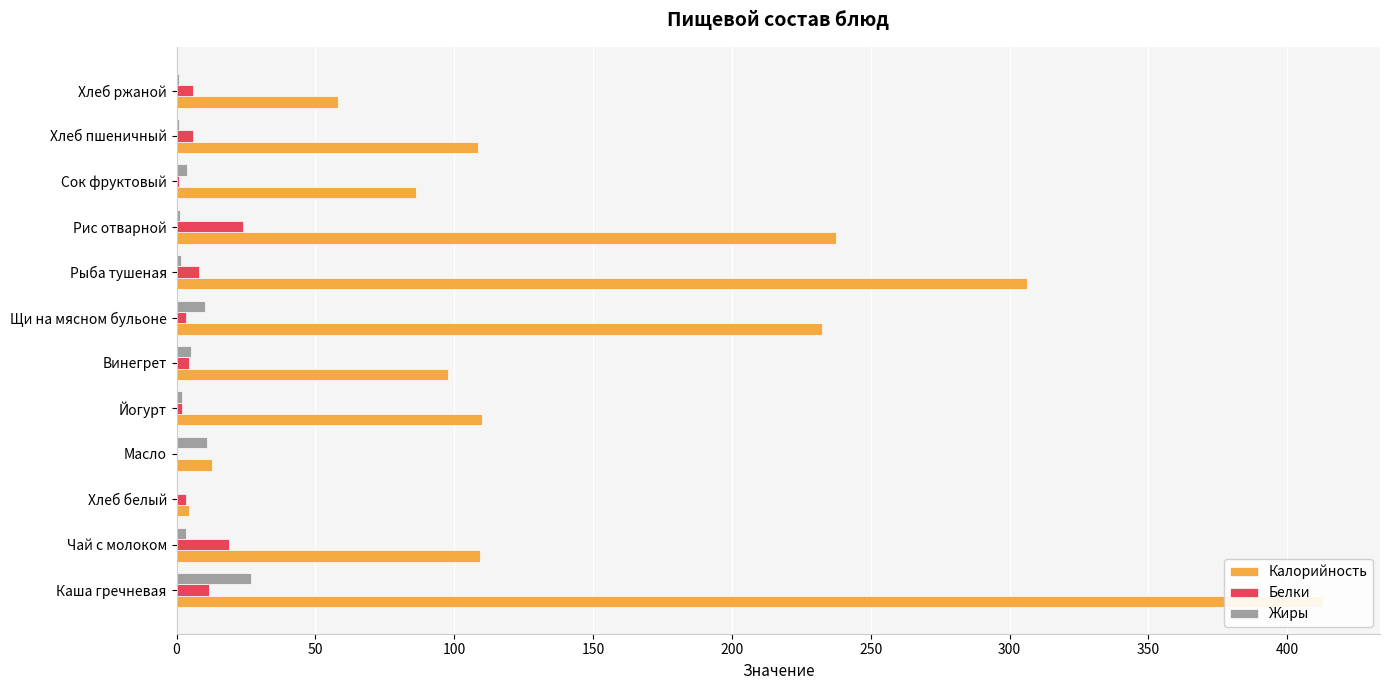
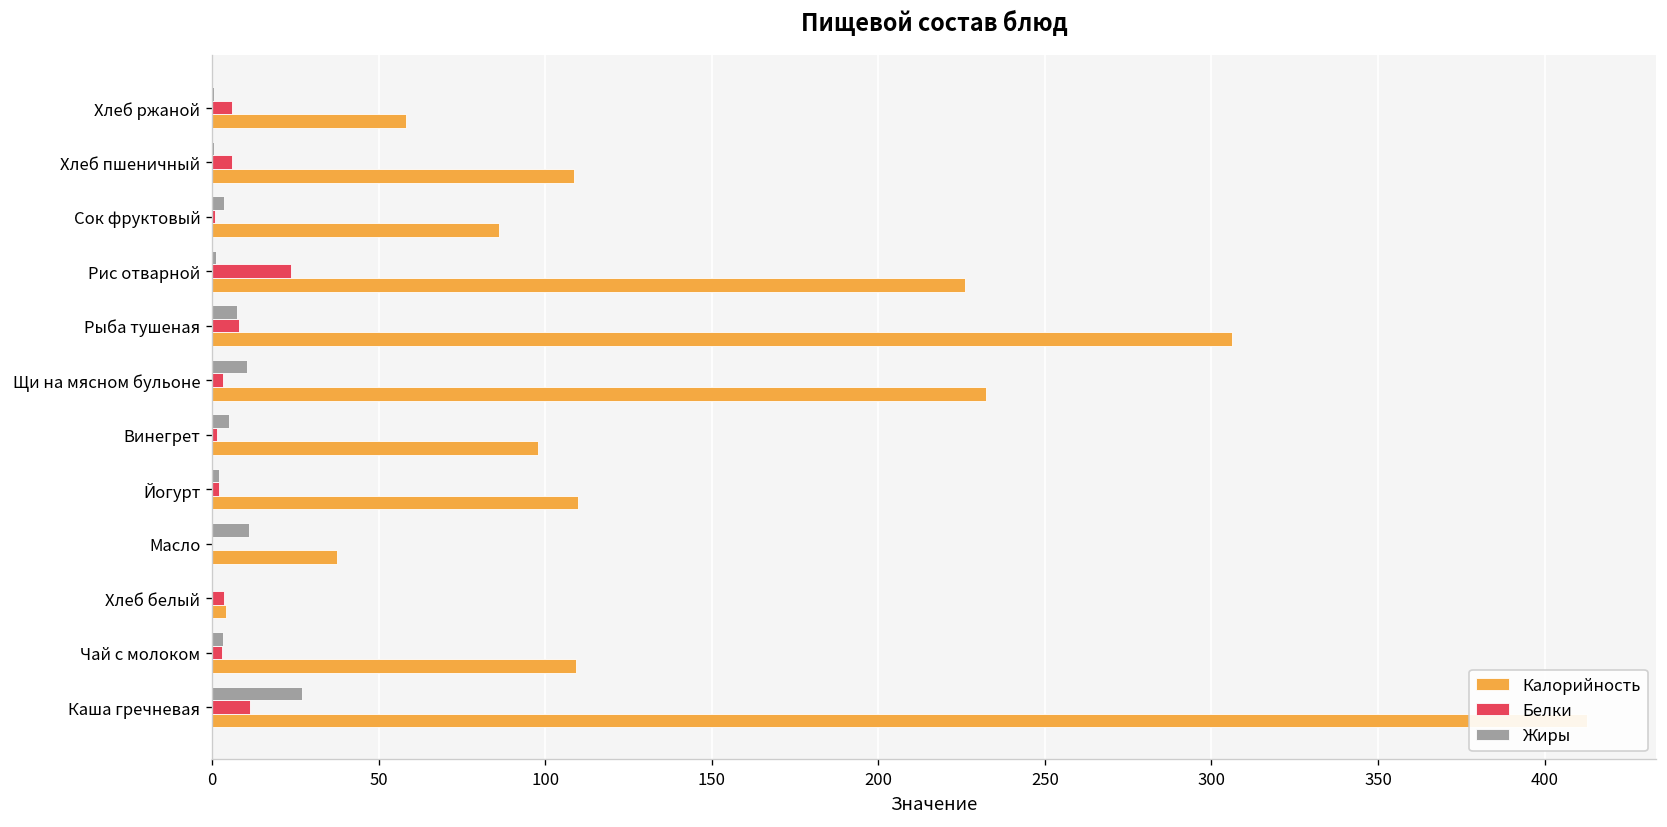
Калорийность, Рис отварной: 238 -> 226
Жиры, Рыба тушеная: 1 -> 7
Белки, Винегрет: 4 -> 1
Калорийность, Масло: 13 -> 38
Белки, Чай с молоком: 19 -> 3
